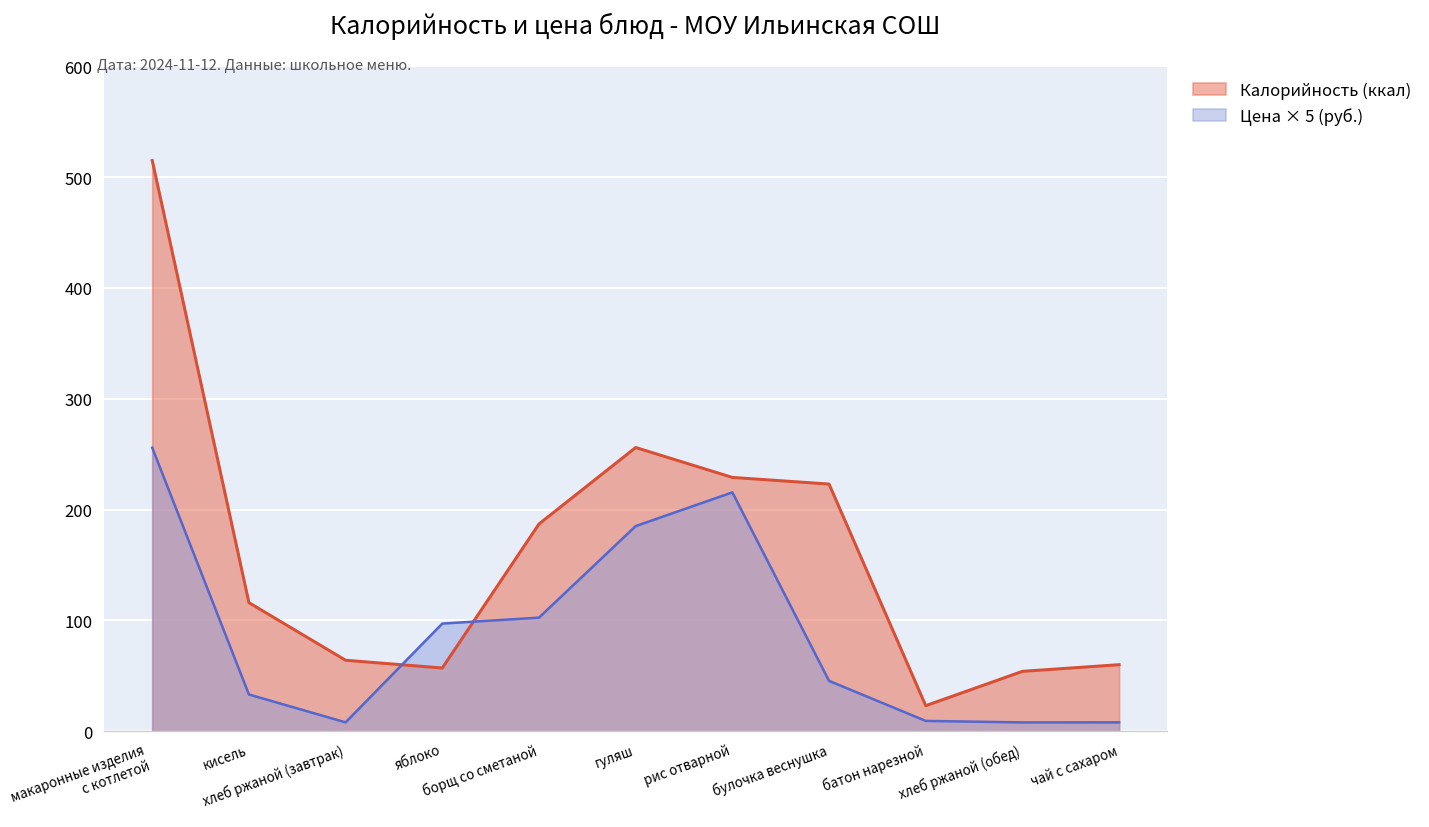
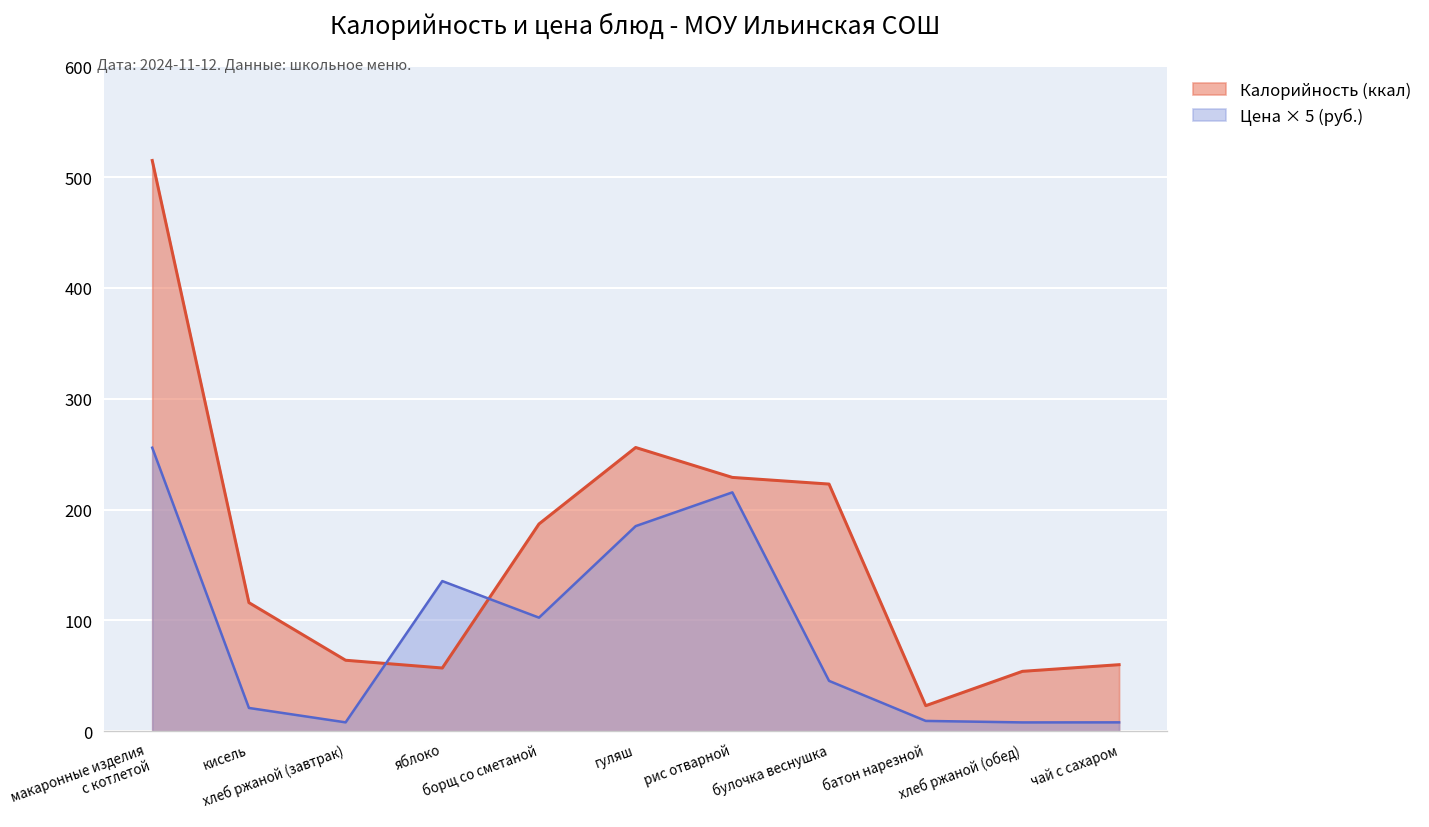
Цена × 5 (руб.), кисель: 30 -> 20
Цена × 5 (руб.), яблоко: 100 -> 140
